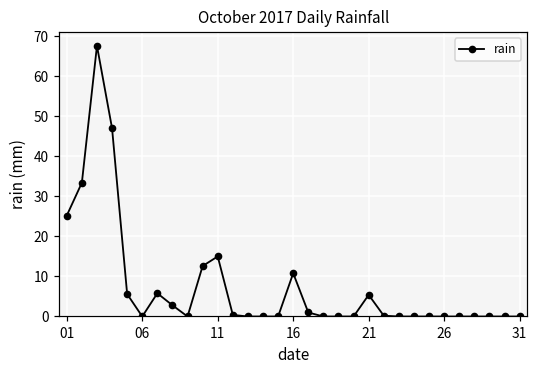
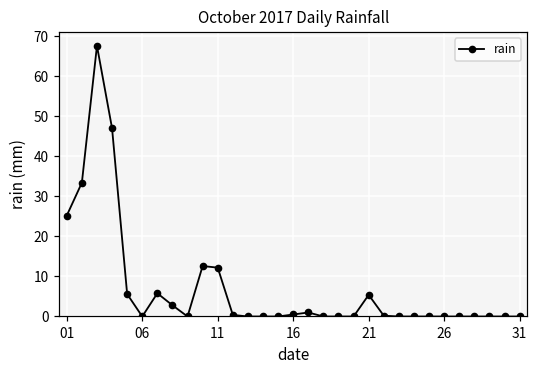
11: 15 -> 12
16: 11 -> 1
